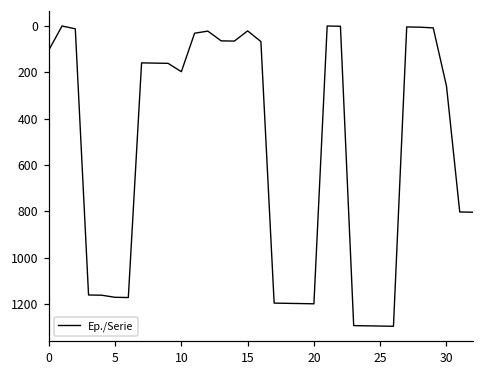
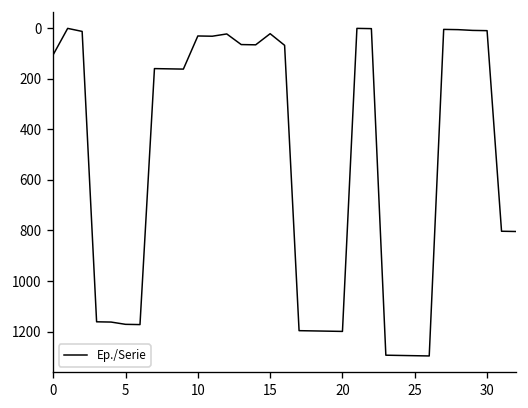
10: 200 -> 30
30: 260 -> 10
